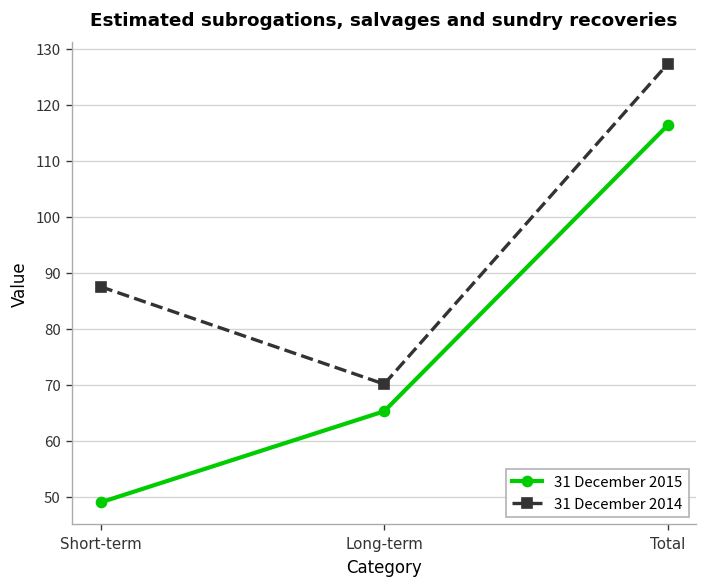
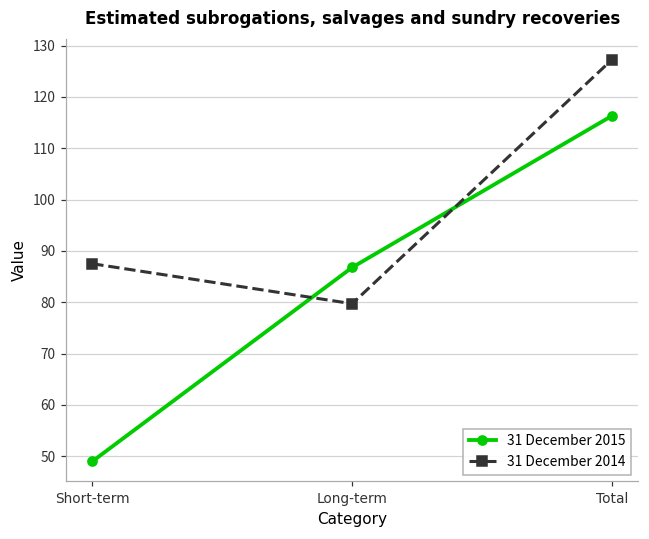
31 December 2015, Long-term: 65 -> 87
31 December 2014, Long-term: 70 -> 80
